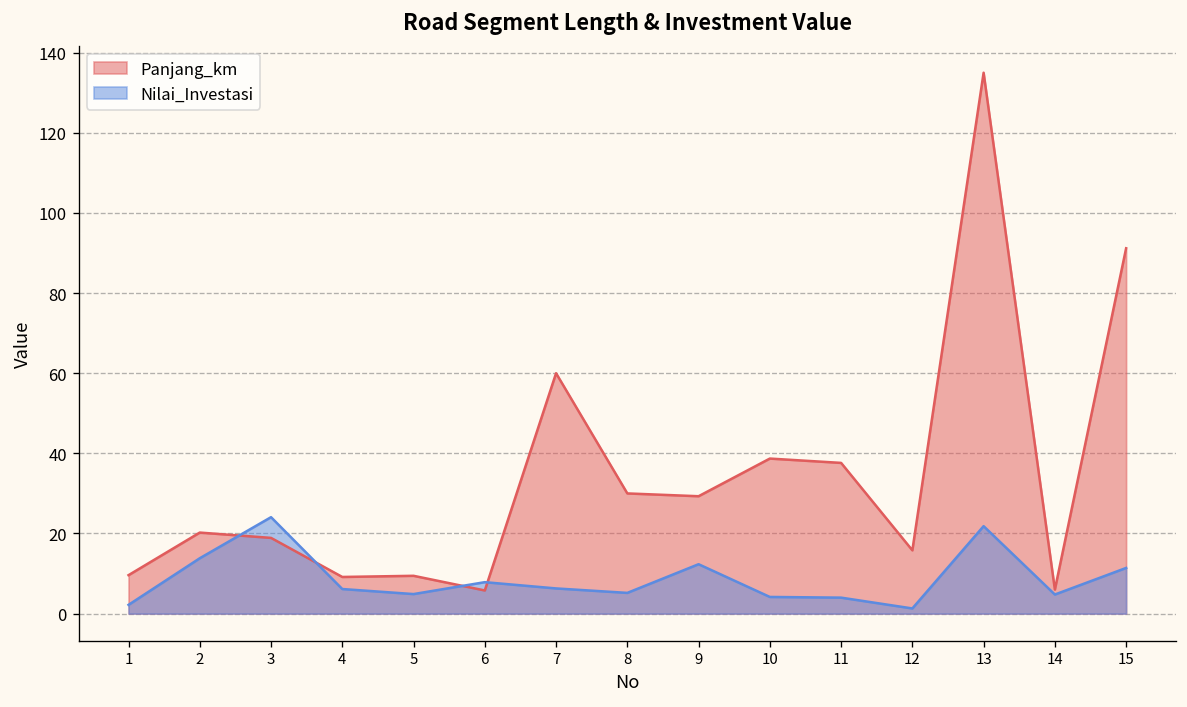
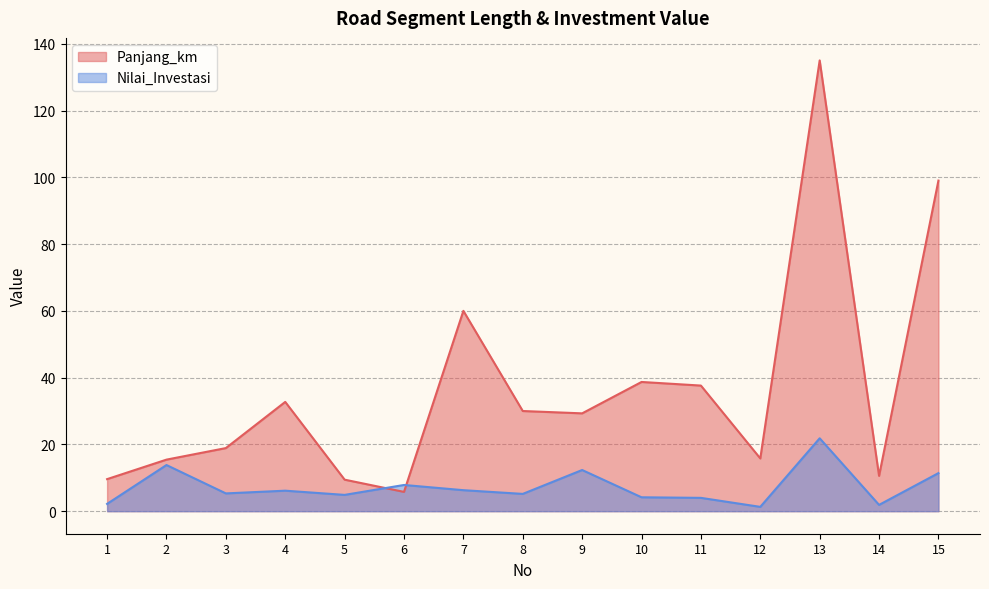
Panjang_km, 2: 20 -> 15
Nilai_Investasi, 3: 24 -> 5
Panjang_km, 4: 9 -> 33
Panjang_km, 14: 6 -> 11
Nilai_Investasi, 14: 5 -> 2
Panjang_km, 15: 91 -> 99
